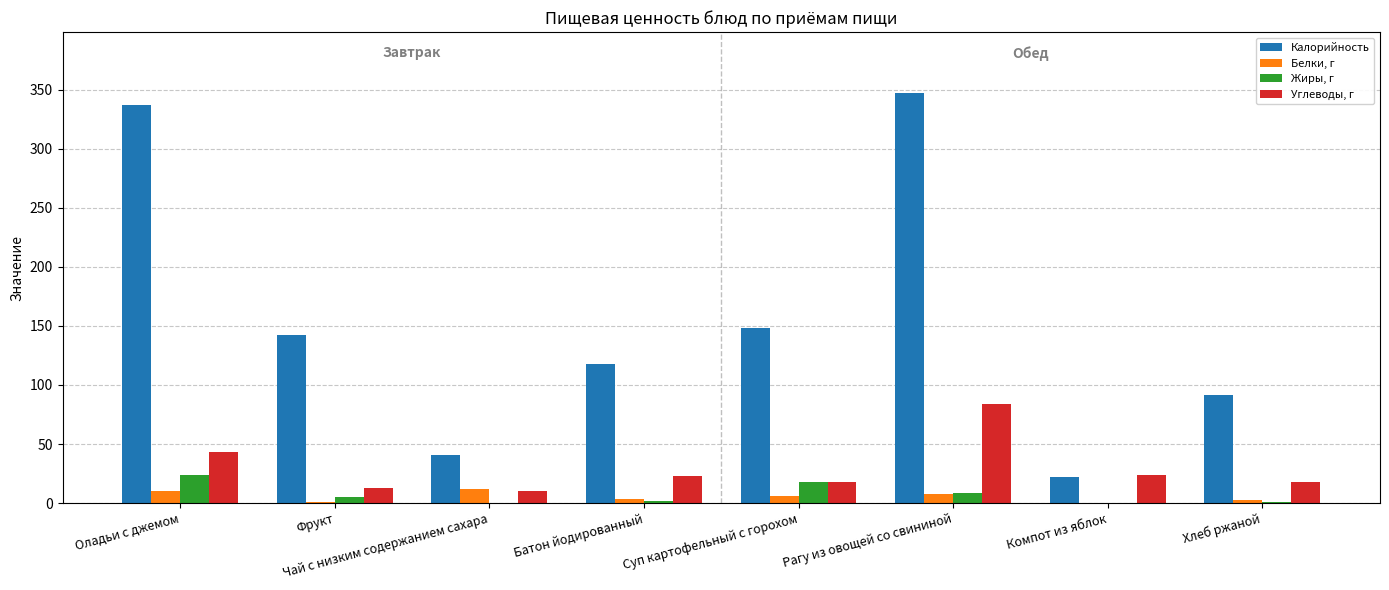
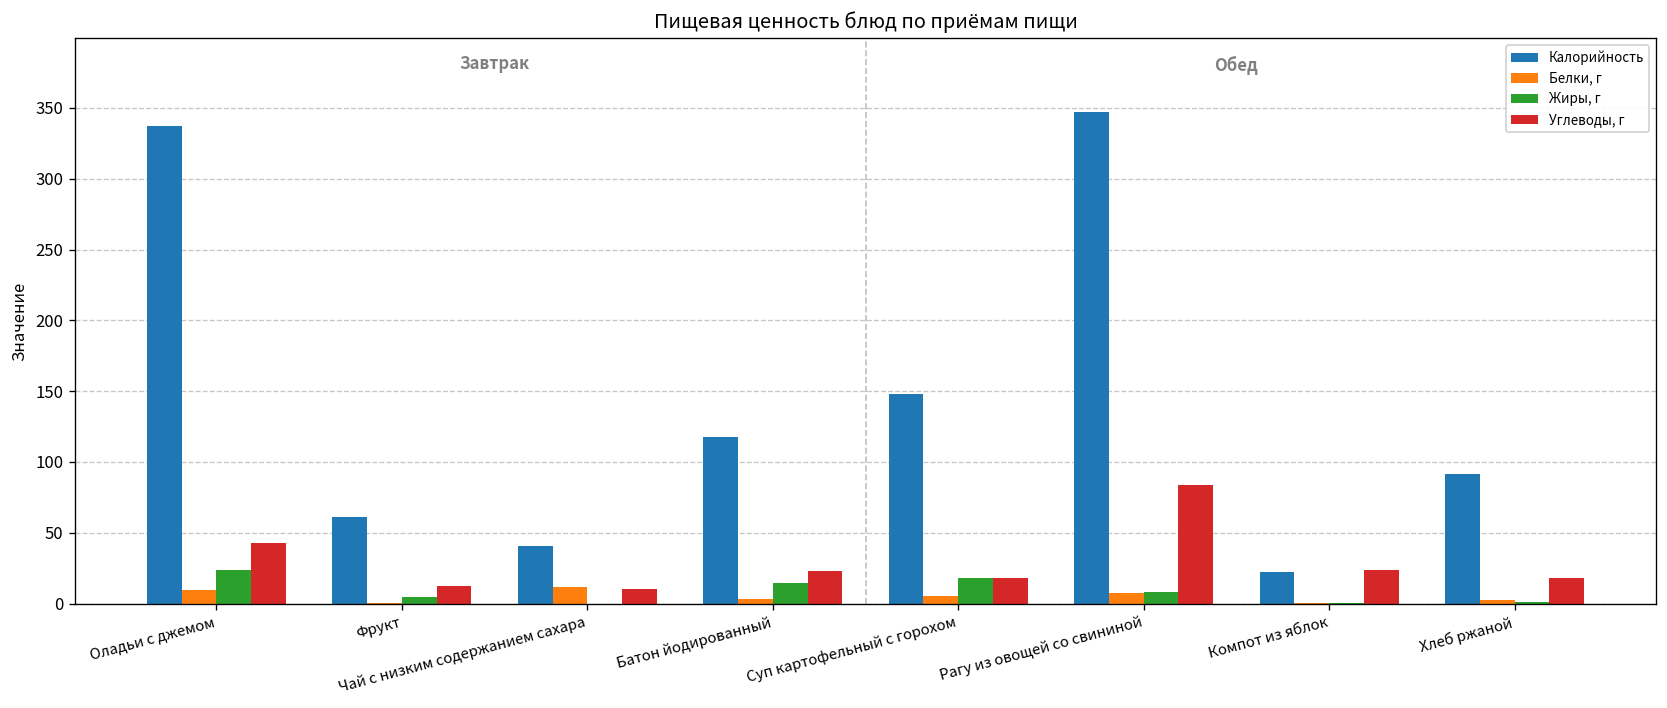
Калорийность, Фрукт: 142 -> 61
Жиры, г, Батон йодированный: 1 -> 14
